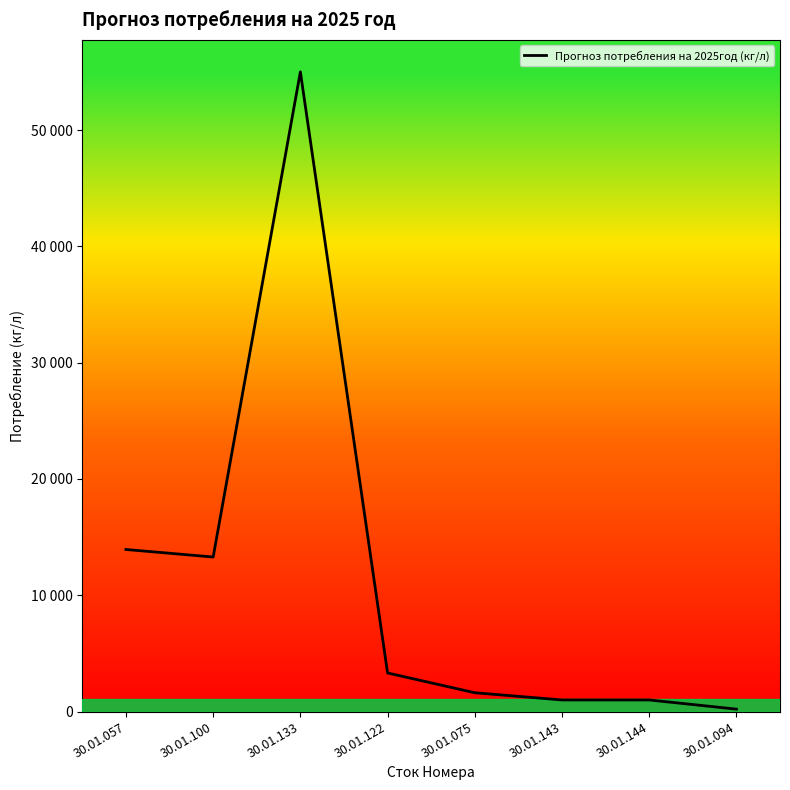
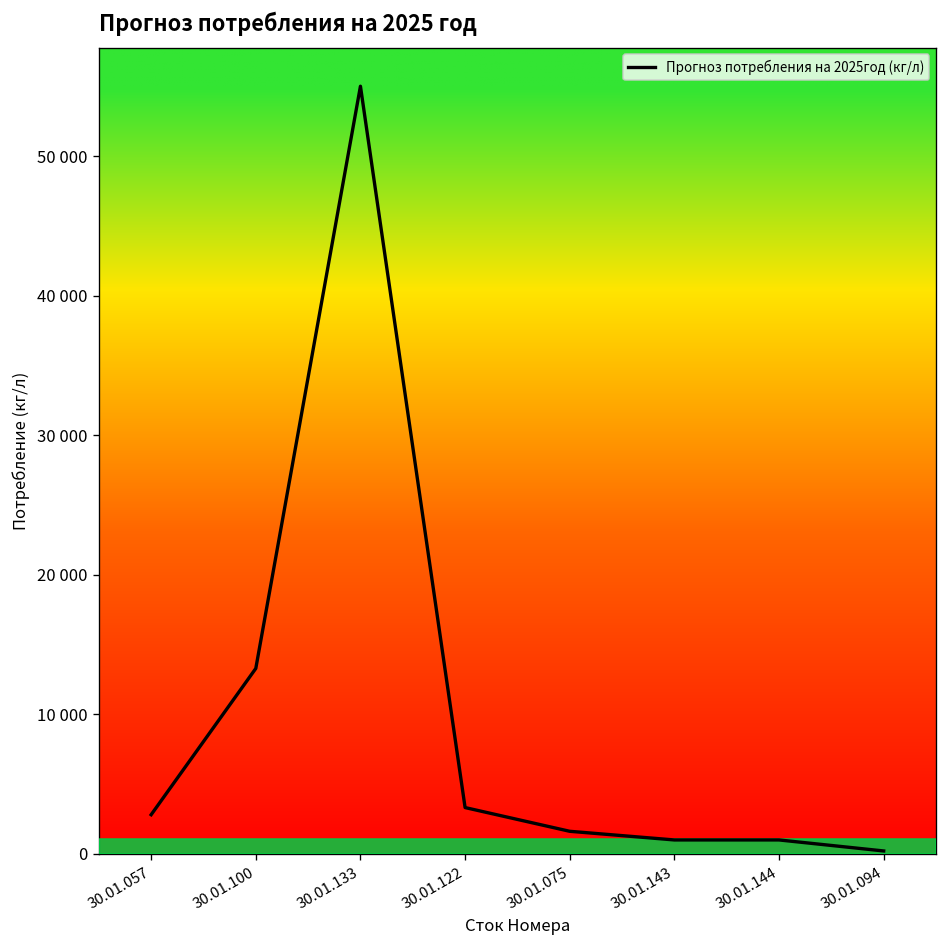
30.01.057: 13900 -> 2800
